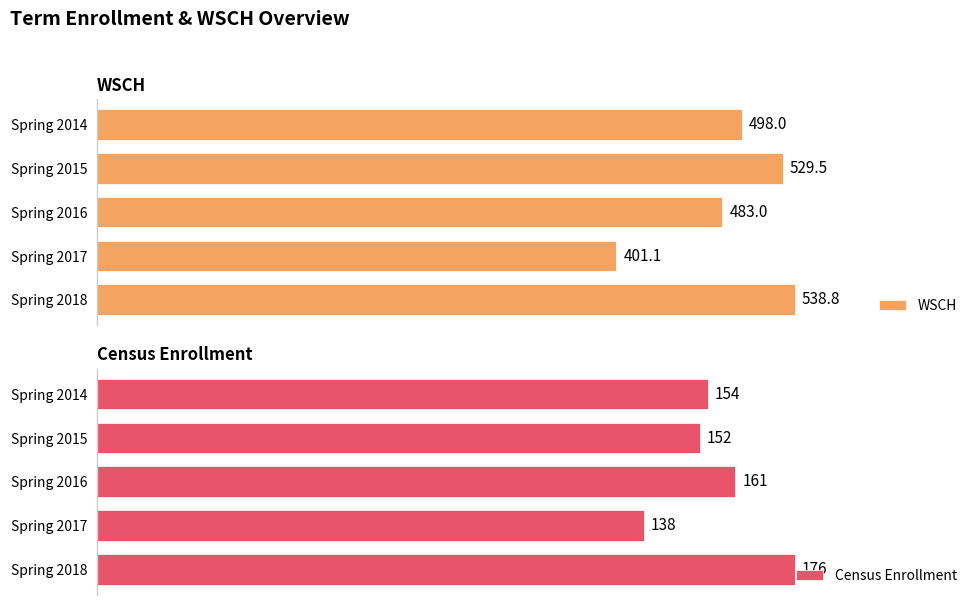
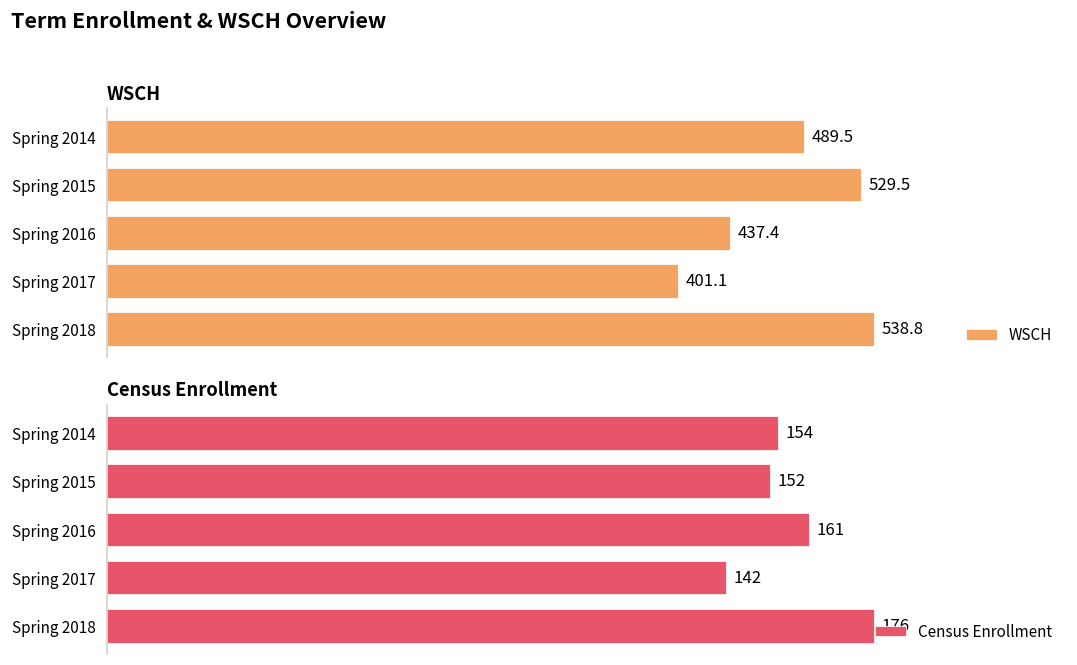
WSCH, Spring 2014: 498.0 -> 489.5
WSCH, Spring 2016: 483.0 -> 437.4
Census Enrollment, Spring 2017: 138 -> 142
